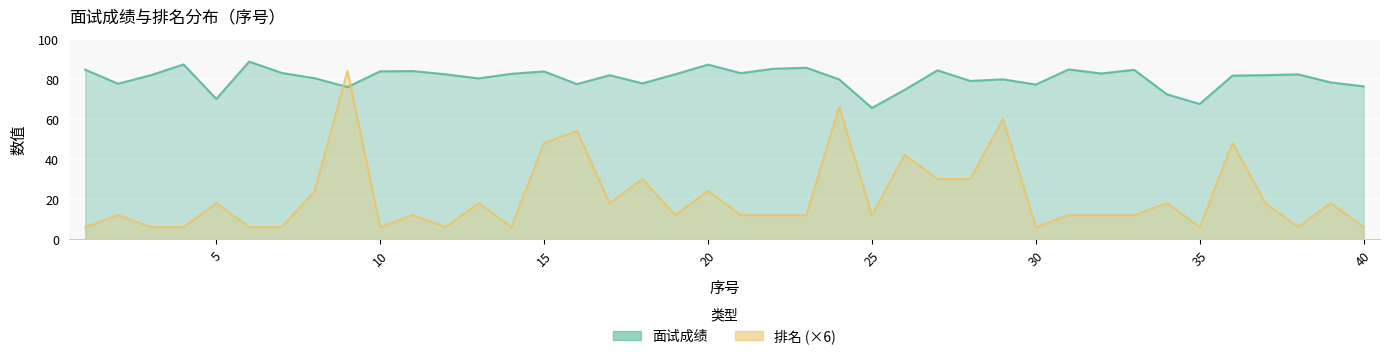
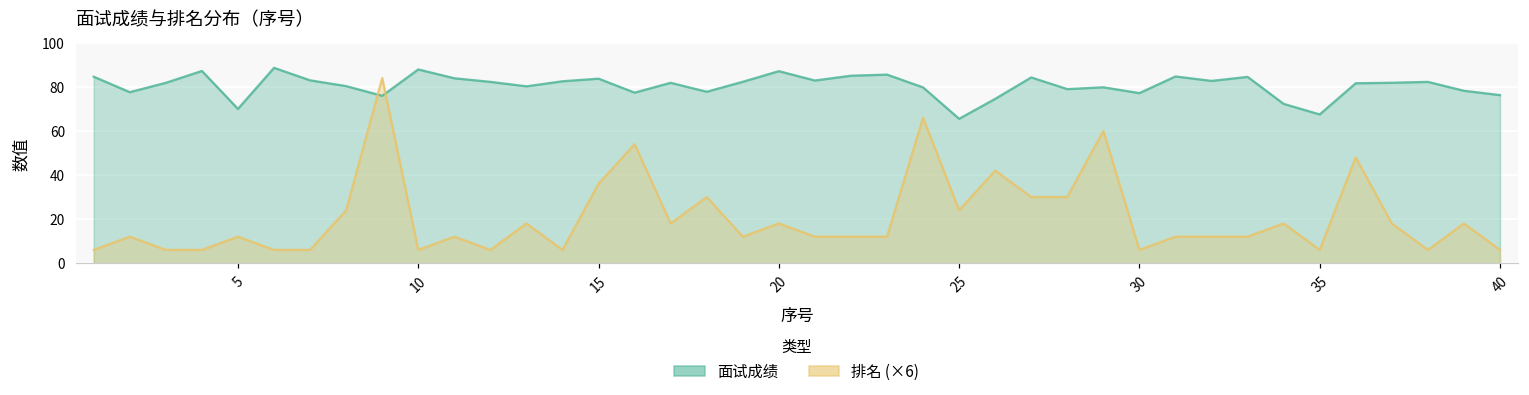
排名 (×6), 5: 18 -> 12
面试成绩, 10: 84 -> 88
排名 (×6), 15: 48 -> 36
排名 (×6), 20: 24 -> 18
排名 (×6), 25: 12 -> 24
